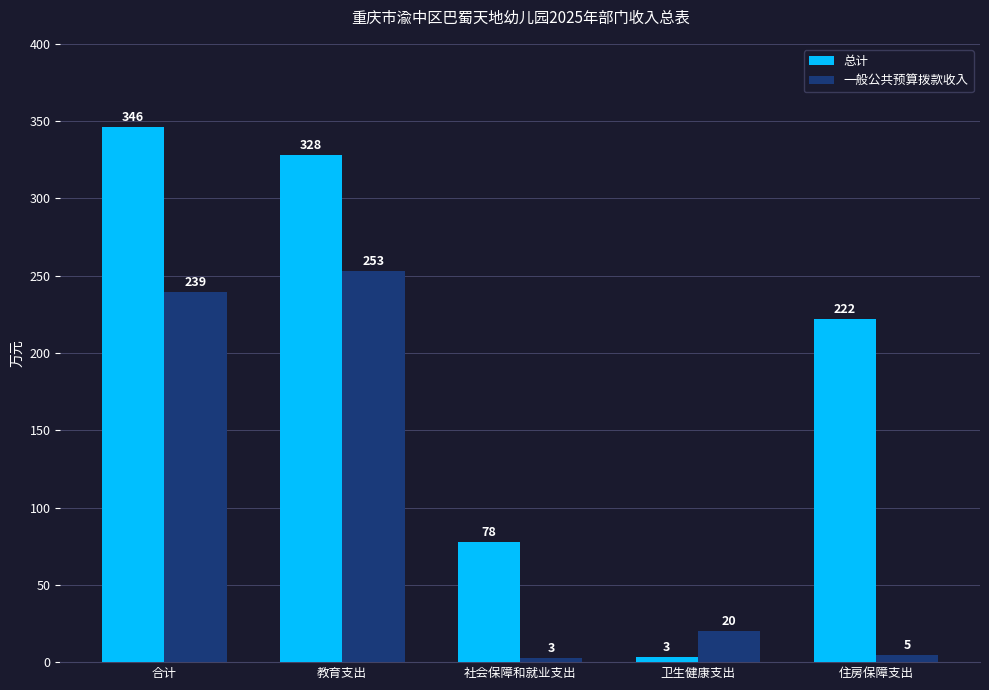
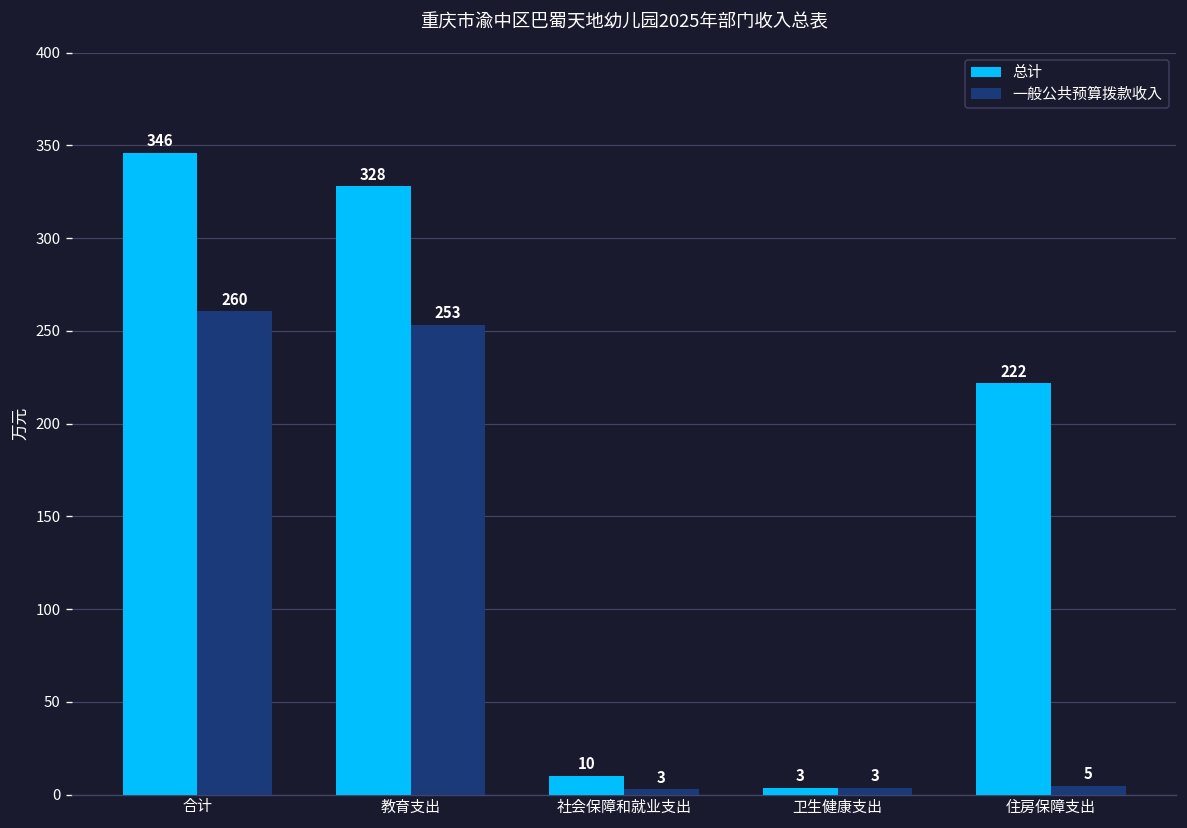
一般公共预算拨款收入, 合计: 239 -> 260
总计, 社会保障和就业支出: 78 -> 10
一般公共预算拨款收入, 卫生健康支出: 20 -> 3
